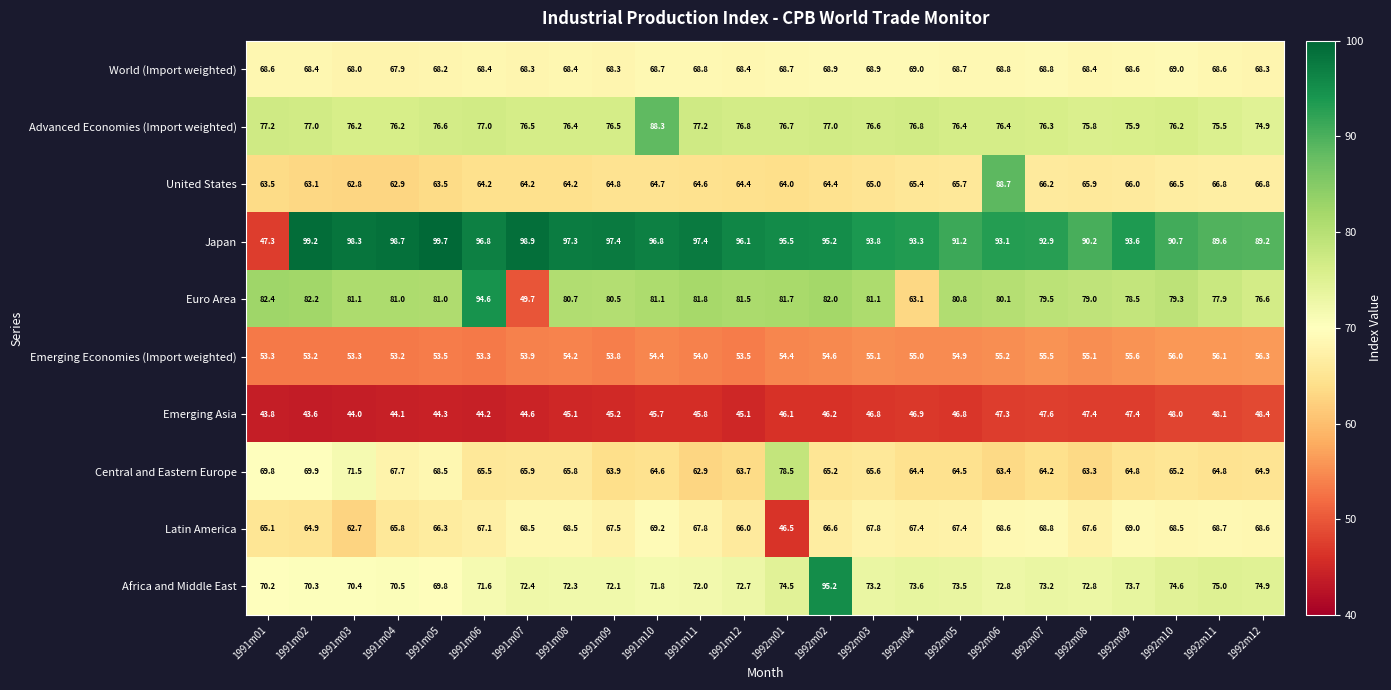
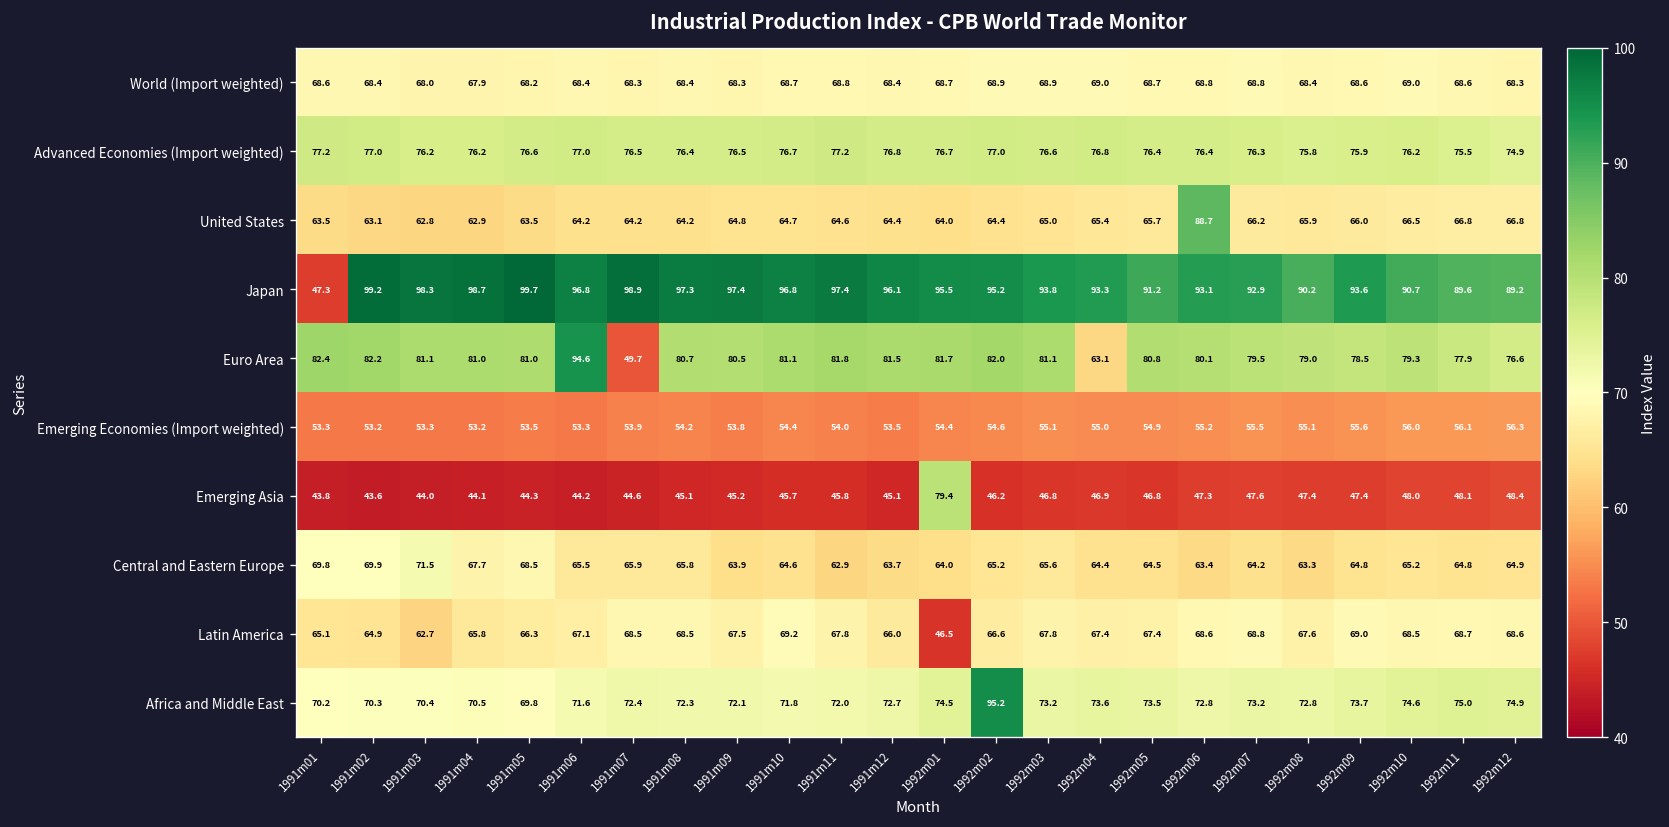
Advanced Economies (Import weighted), 1991m10: 88.3 -> 76.7
Emerging Asia, 1992m01: 46.1 -> 79.4
Central and Eastern Europe, 1992m01: 78.5 -> 64.0
